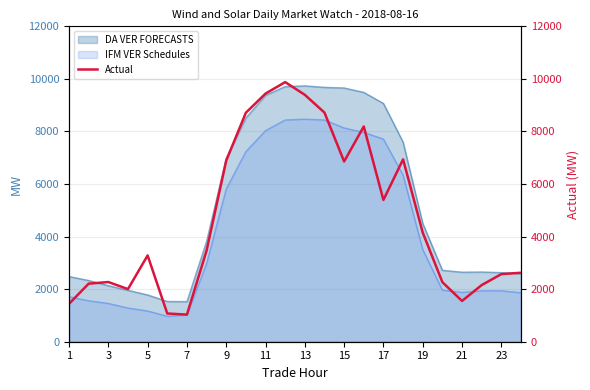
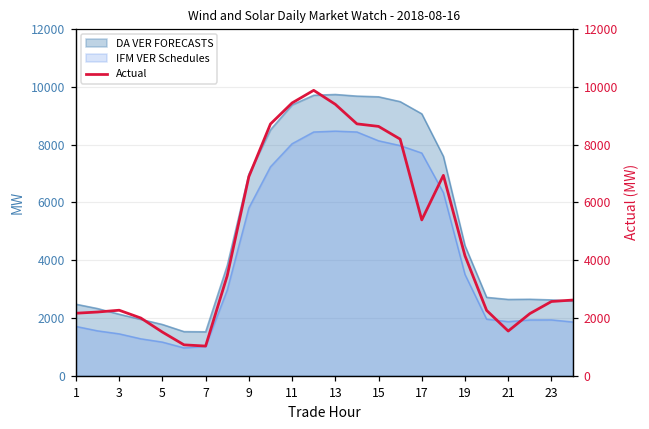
Actual, 1: 1400 -> 2200
Actual, 5: 3300 -> 1500
Actual, 15: 6900 -> 8600
